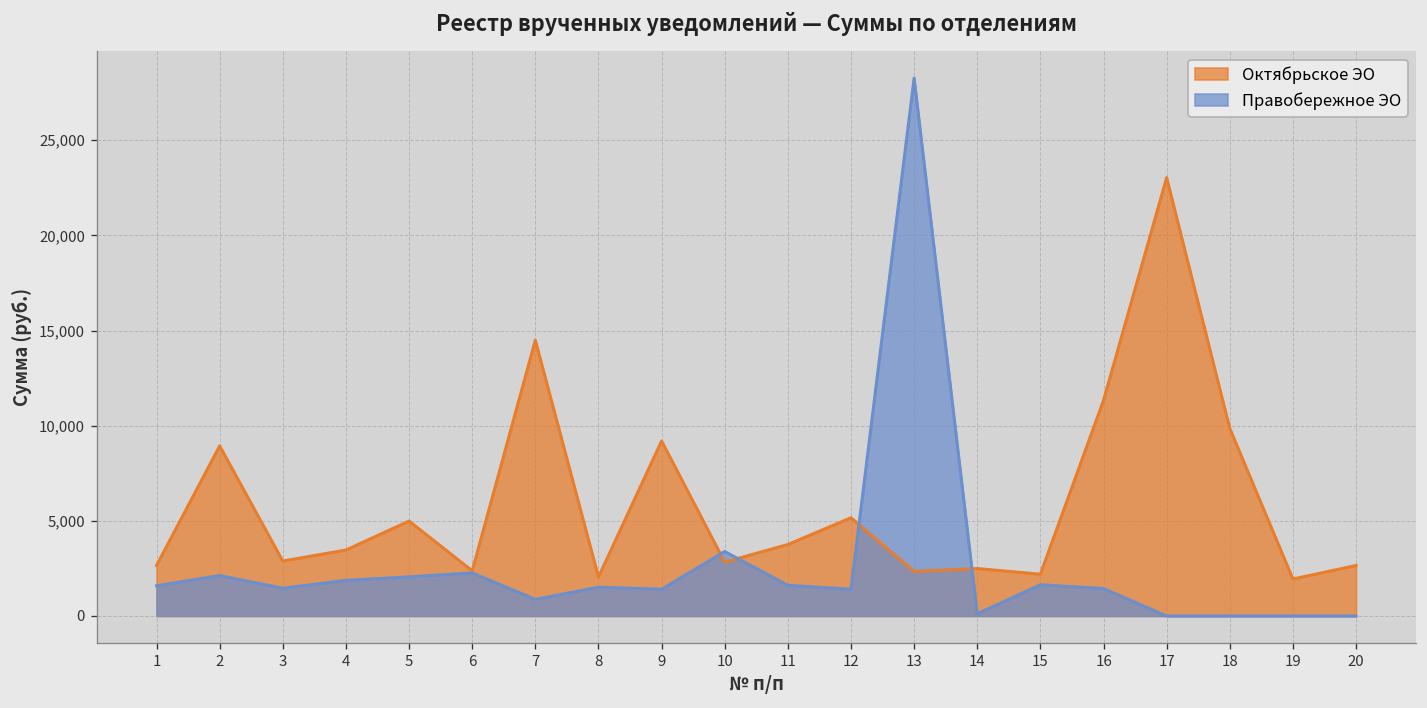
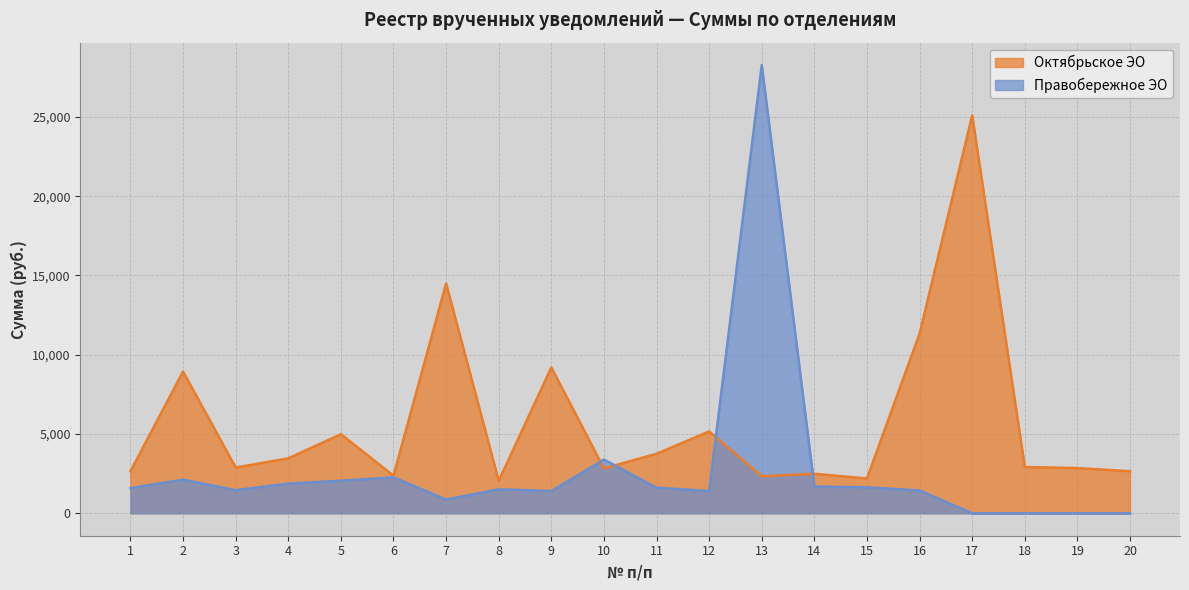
Правобережное ЭО, 14: 100 -> 1,700
Октябрьское ЭО, 17: 23,000 -> 25,100
Октябрьское ЭО, 18: 9,900 -> 2,900
Октябрьское ЭО, 19: 1,900 -> 2,900
